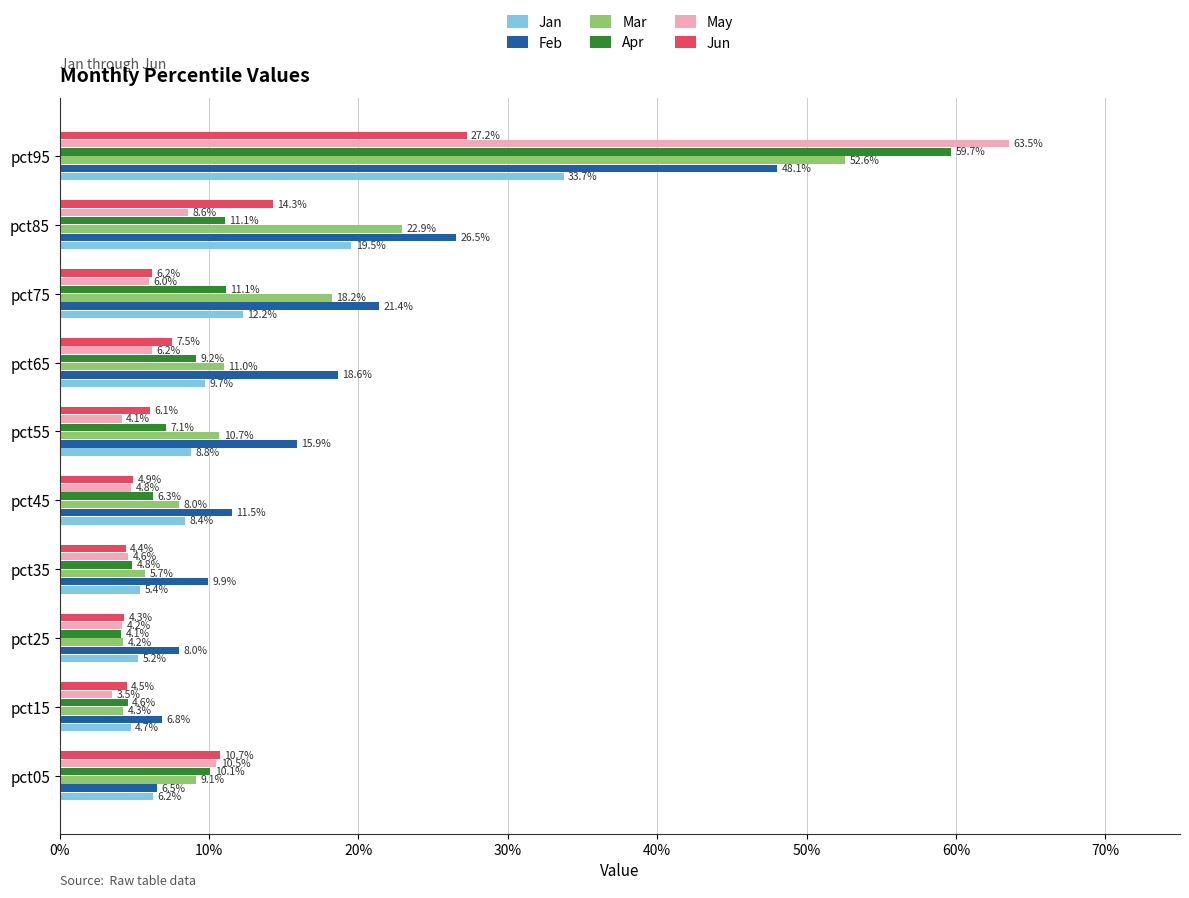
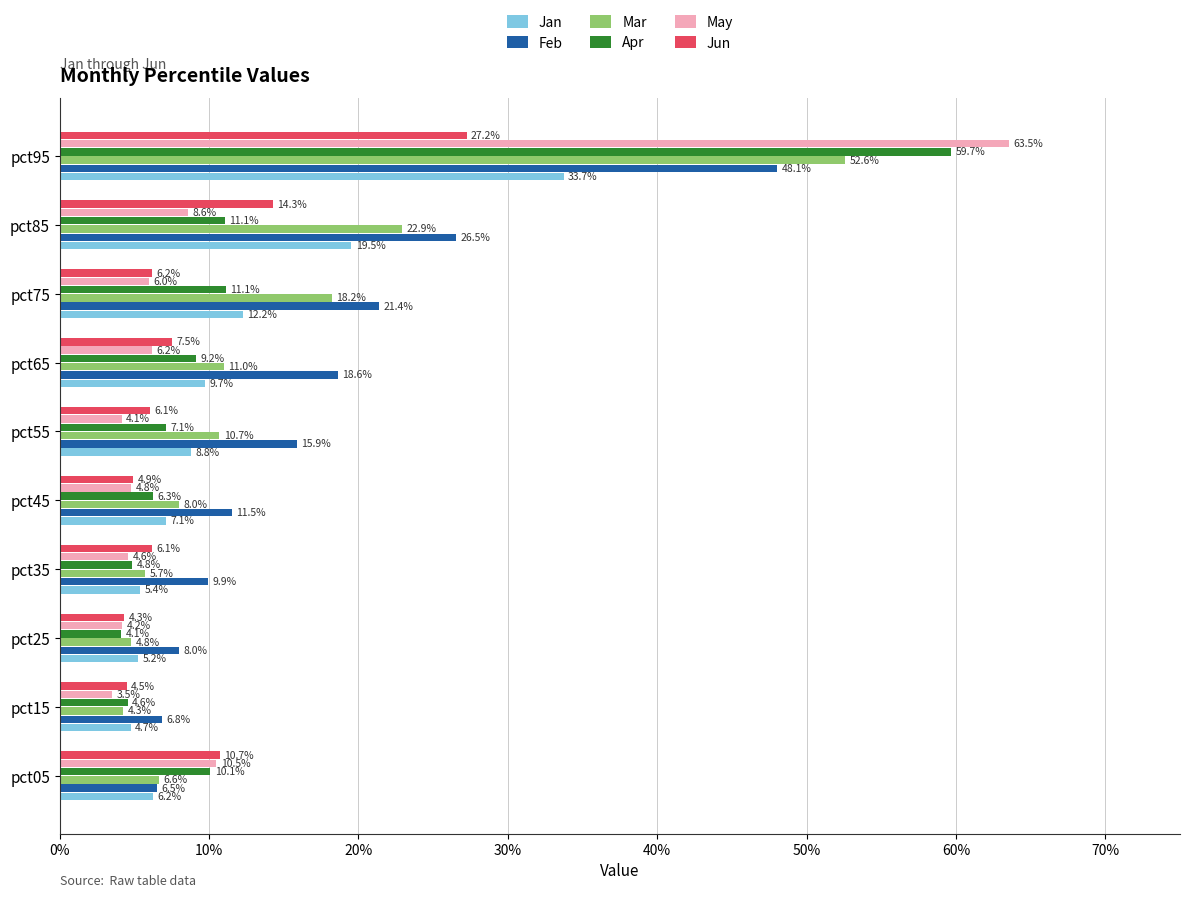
Jan, pct45: 8.4% -> 7.1%
Jun, pct35: 4.4% -> 6.1%
Mar, pct25: 4.2% -> 4.8%
Mar, pct05: 9.1% -> 6.6%
